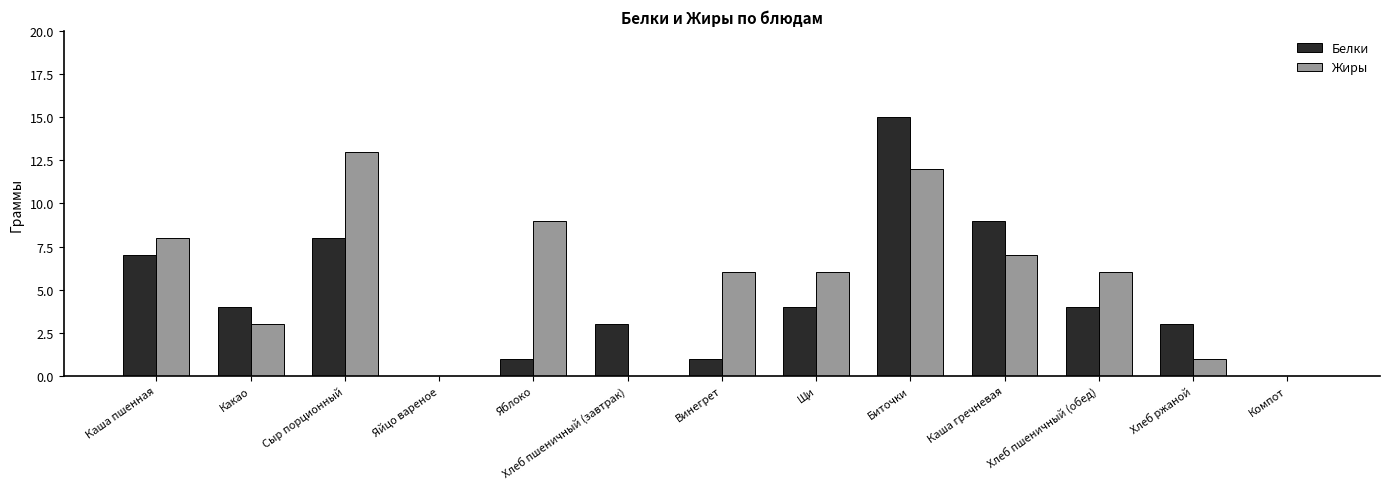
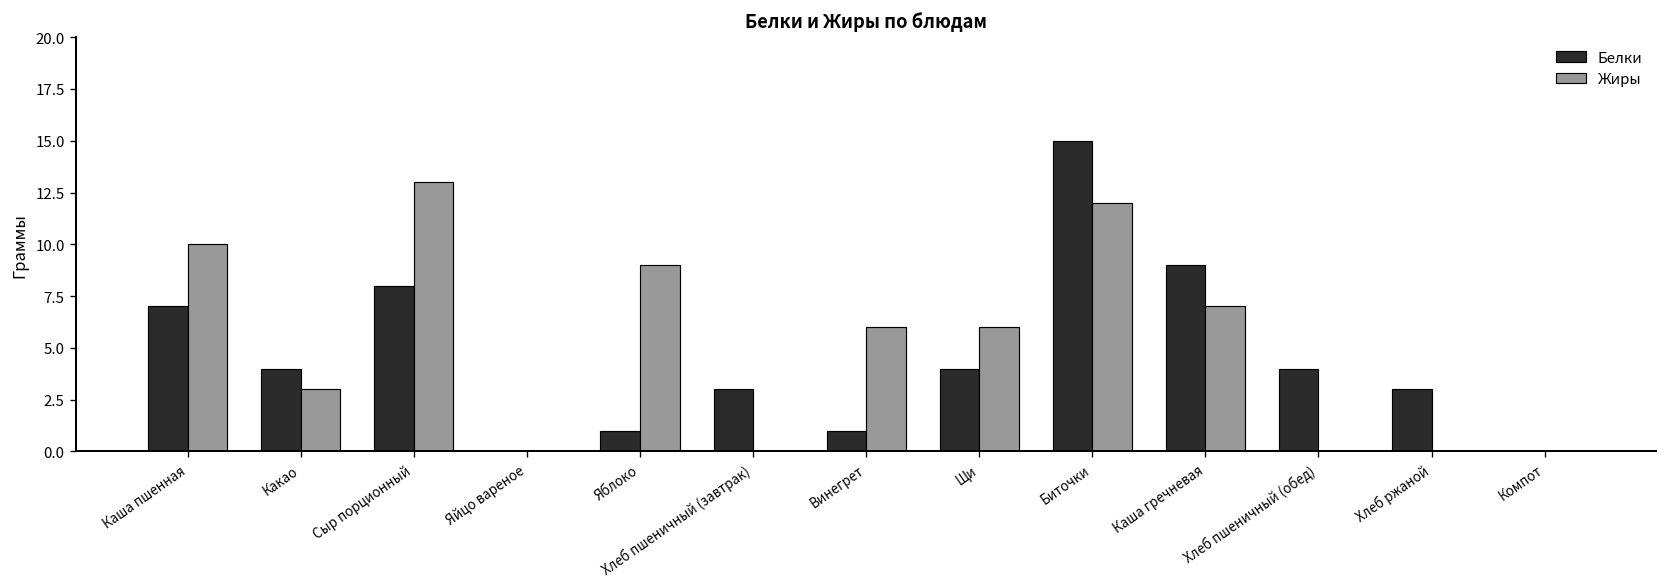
Жиры, Каша пшенная: 8 -> 10
Жиры, Хлеб пшеничный (обед): 6 -> 0
Жиры, Хлеб ржаной: 1 -> 0
